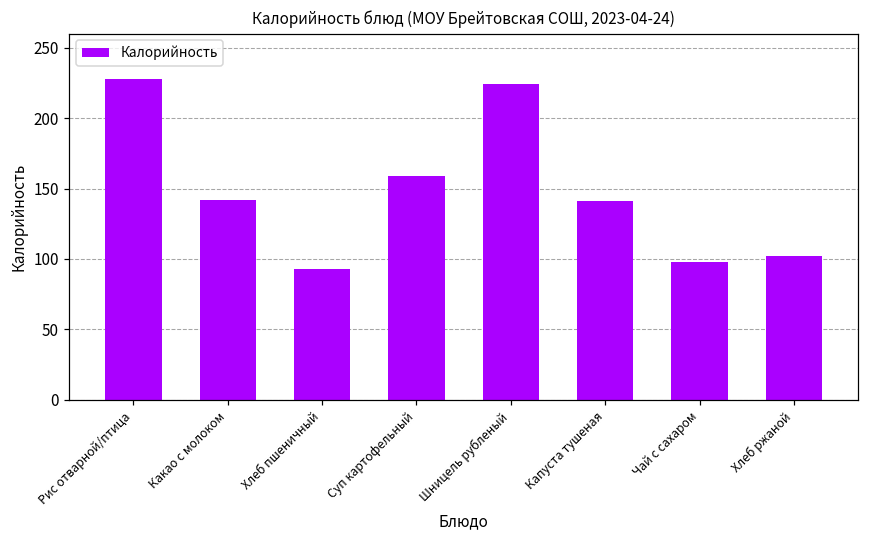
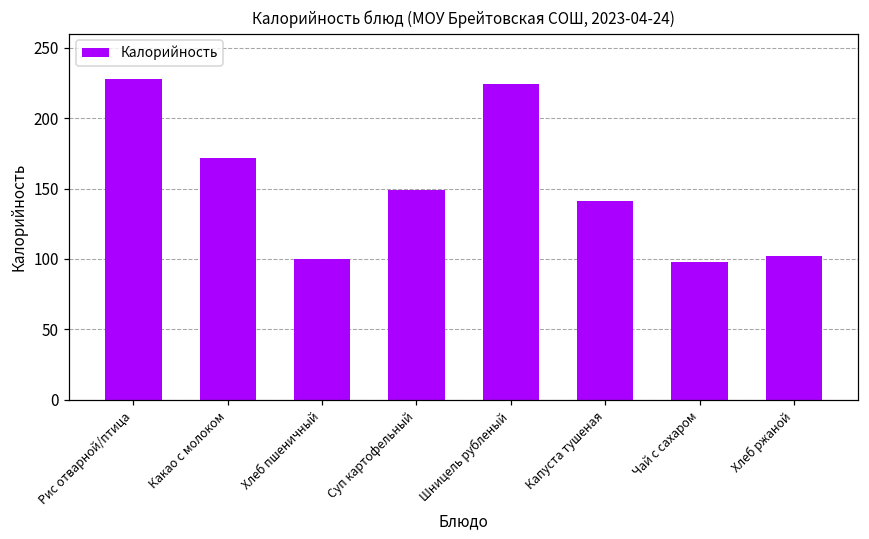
Какао с молоком: 142 -> 172
Хлеб пшеничный: 93 -> 100
Суп картофельный: 159 -> 149
